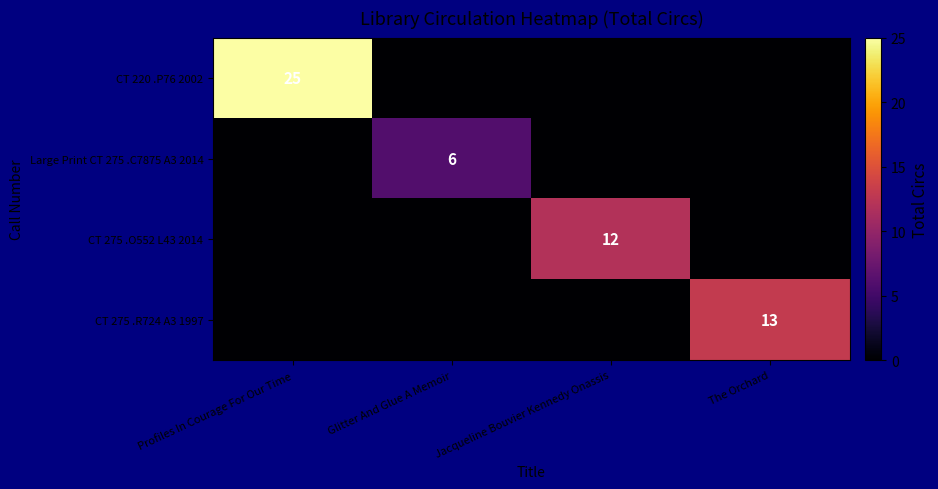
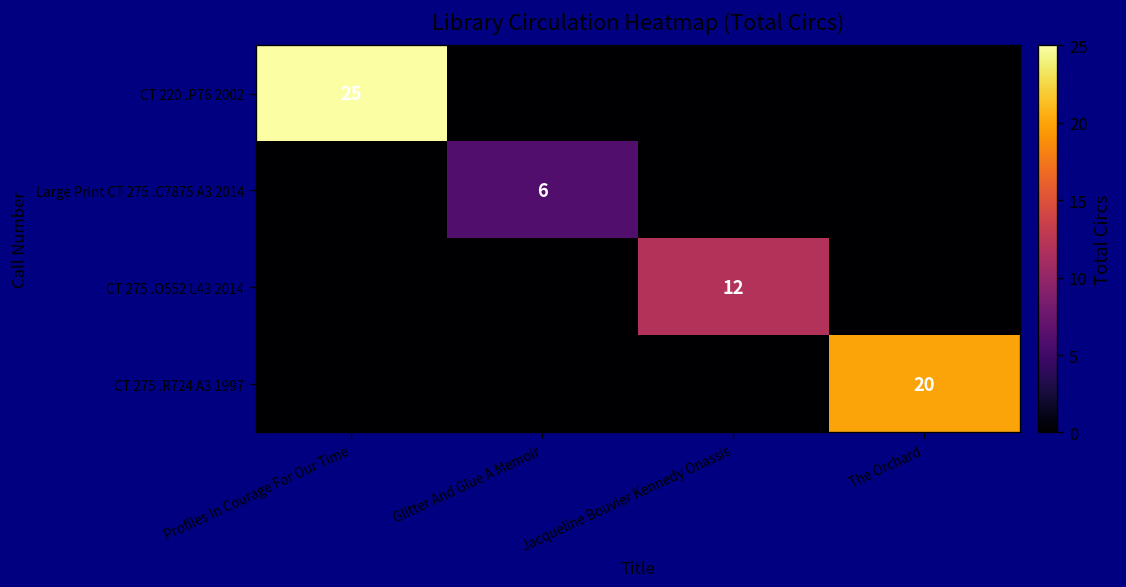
CT 275 .R724 A3 1997, The Orchard: 13 -> 20
